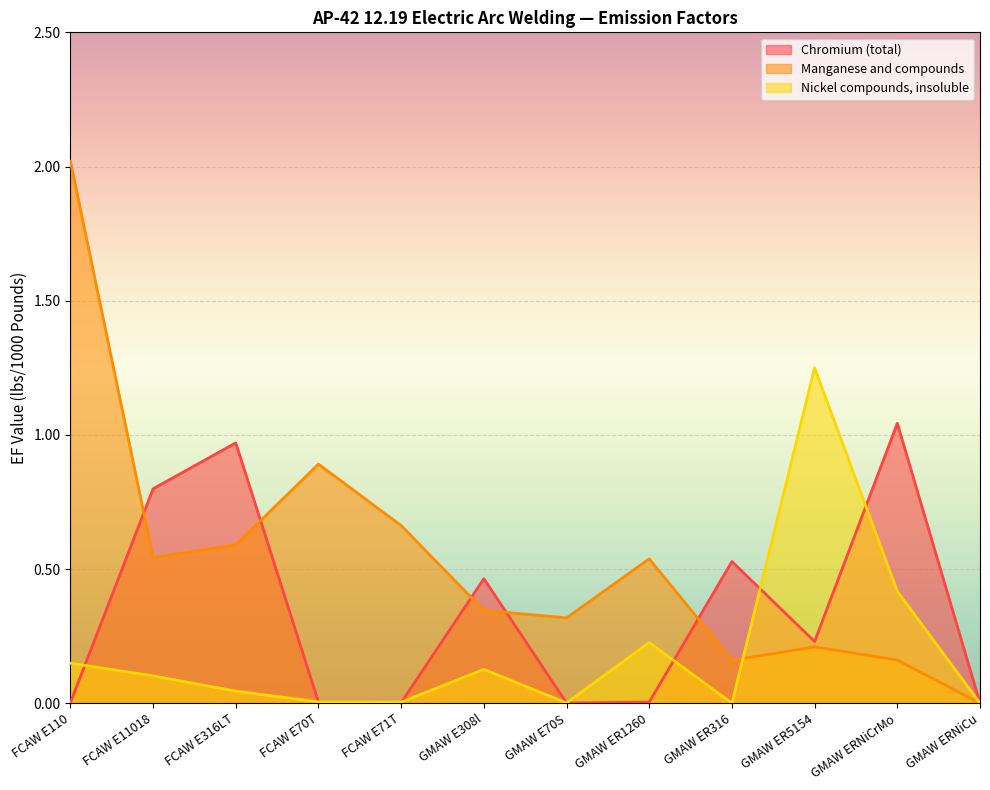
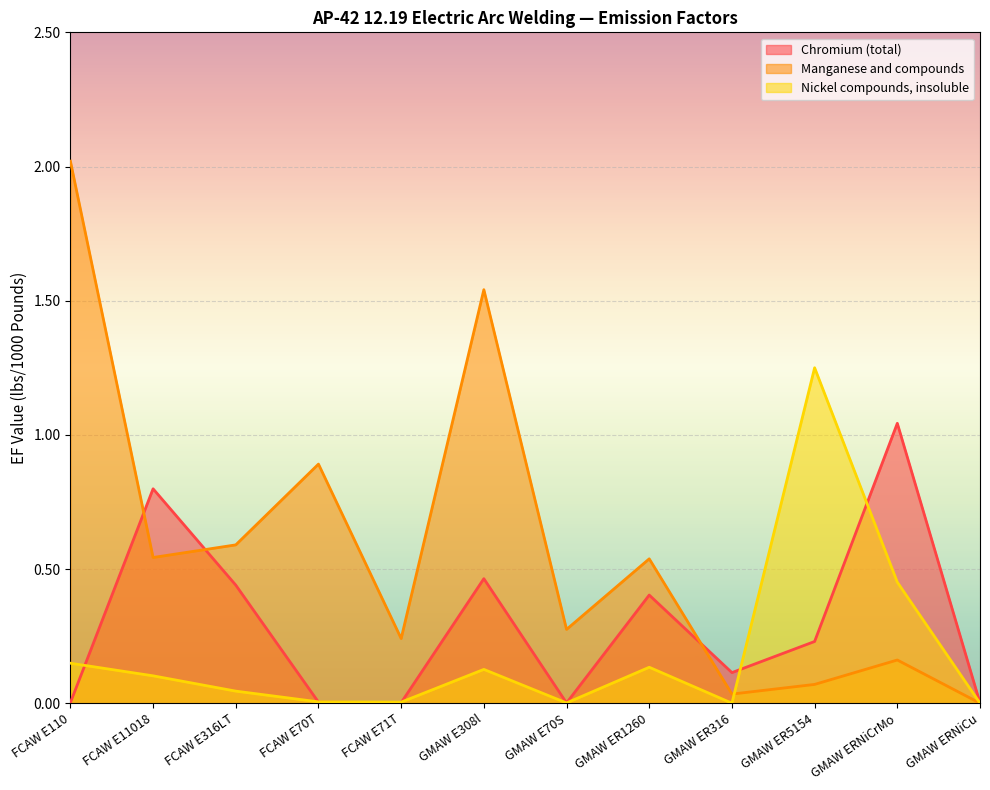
Chromium (total), FCAW E316LT: 0.97 -> 0.44
Manganese and compounds, FCAW E71T: 0.66 -> 0.24
Manganese and compounds, GMAW E308l: 0.35 -> 1.54
Manganese and compounds, GMAW E70S: 0.32 -> 0.28
Chromium (total), GMAW ER1260: 0.00 -> 0.40
Nickel compounds, insoluble, GMAW ER1260: 0.23 -> 0.13
Chromium (total), GMAW ER316: 0.53 -> 0.11
Manganese and compounds, GMAW ER316: 0.16 -> 0.03
Manganese and compounds, GMAW ER5154: 0.21 -> 0.07
Nickel compounds, insoluble, GMAW ERNiCrMo: 0.42 -> 0.45
